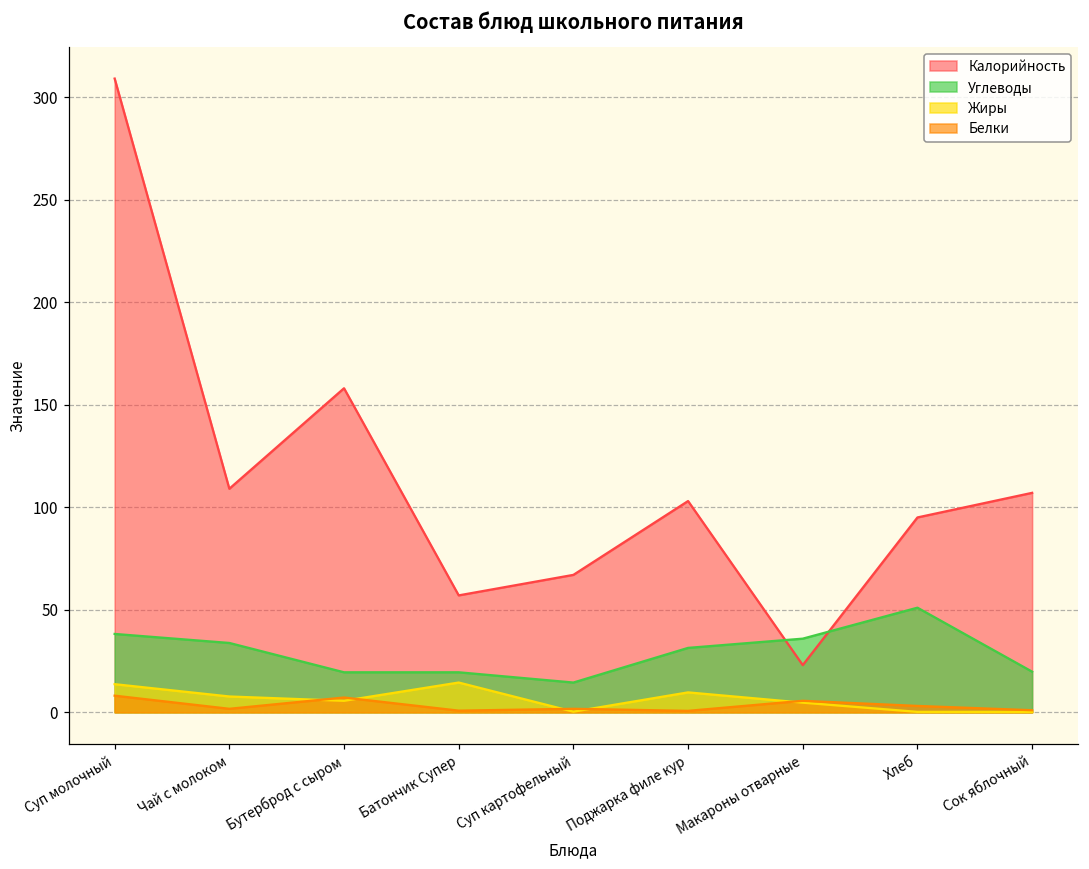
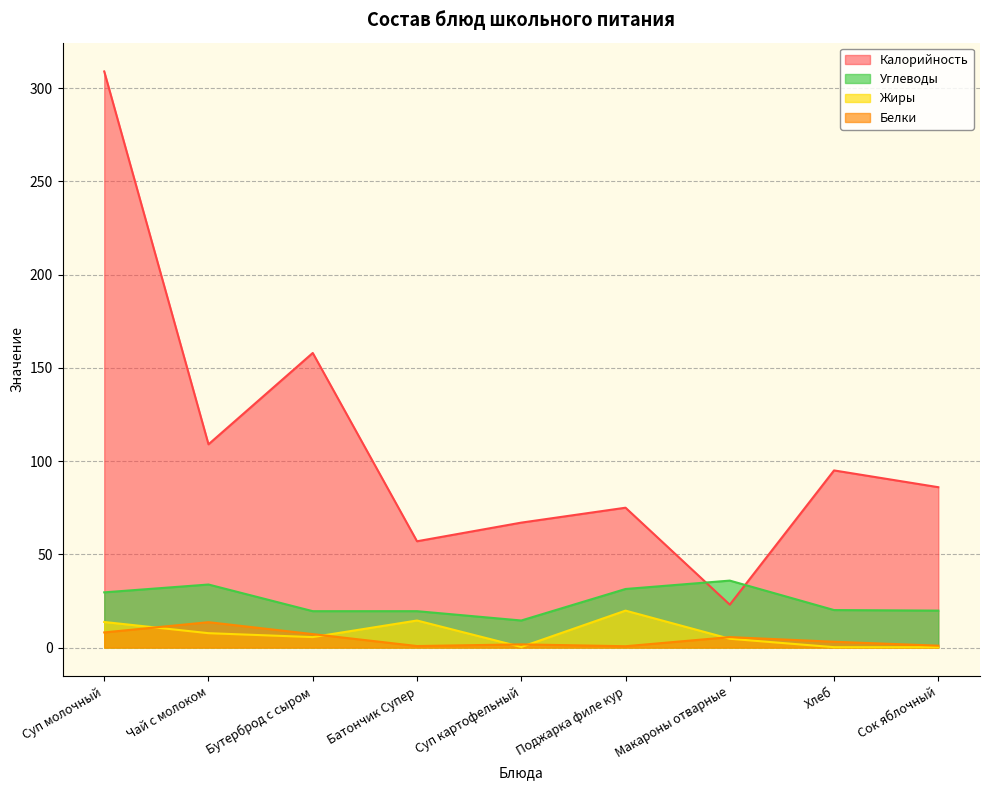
Углеводы, Суп молочный: 38 -> 30
Белки, Чай с молоком: 2 -> 14
Калорийность, Поджарка филе кур: 103 -> 75
Жиры, Поджарка филе кур: 10 -> 20
Углеводы, Хлеб: 51 -> 20
Калорийность, Сок яблочный: 107 -> 86
